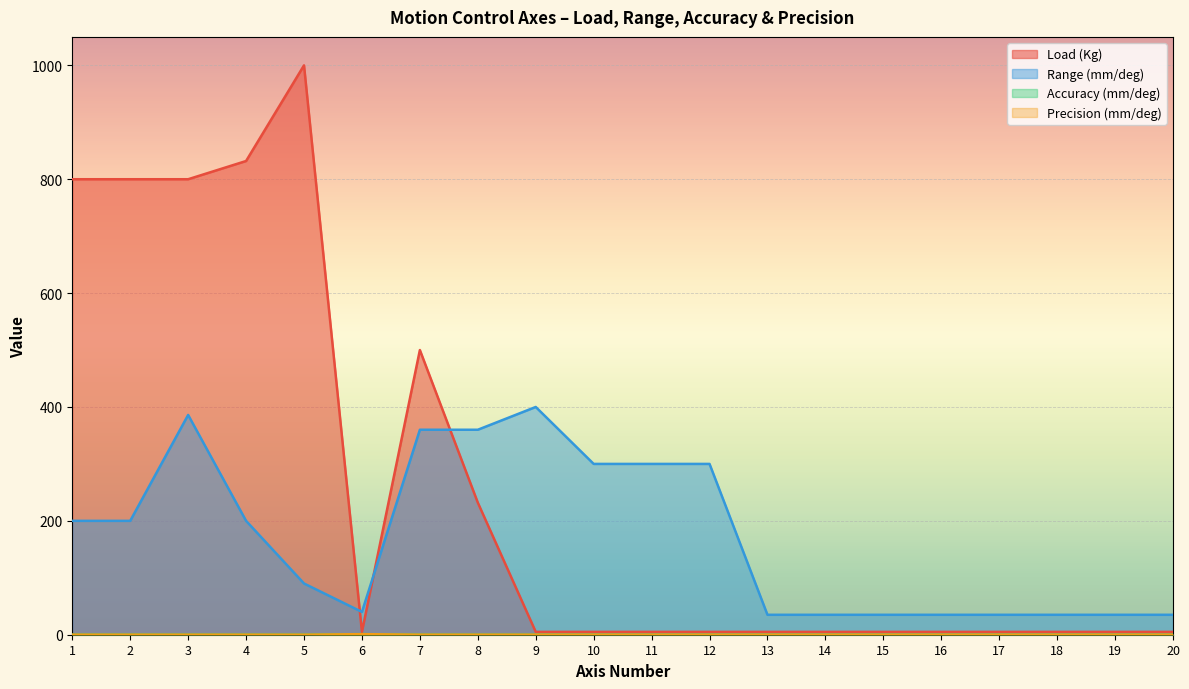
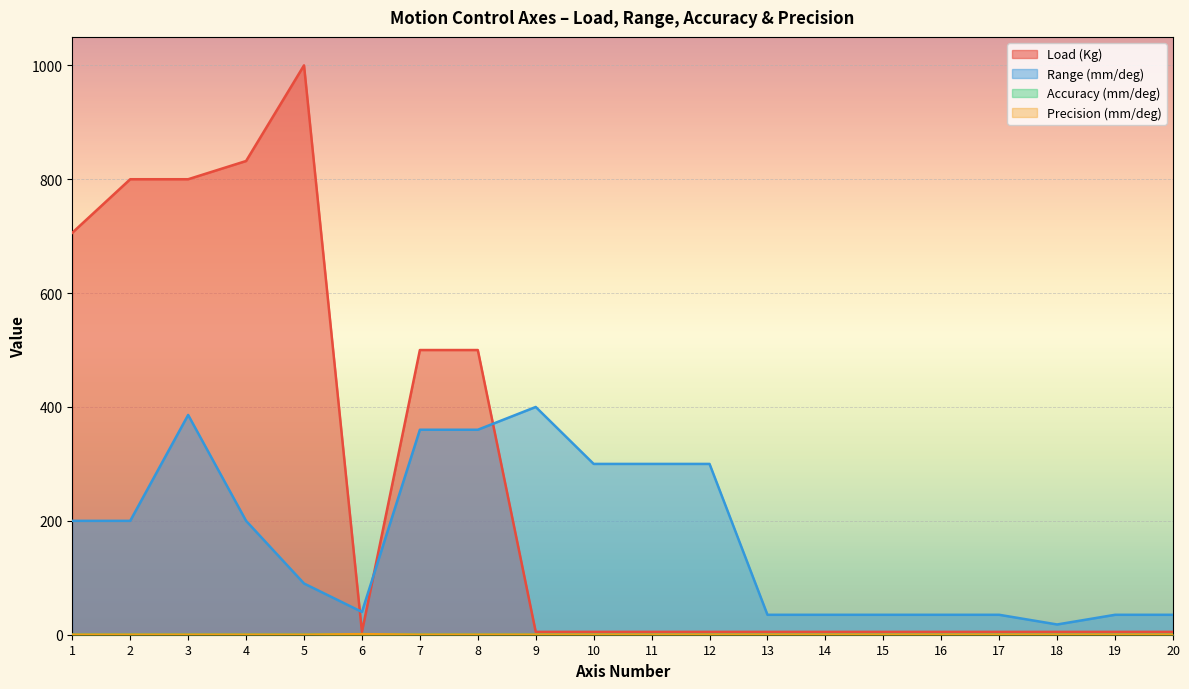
Load (Kg), 1: 800 -> 710
Load (Kg), 8: 230 -> 500
Range (mm/deg), 18: 40 -> 20
